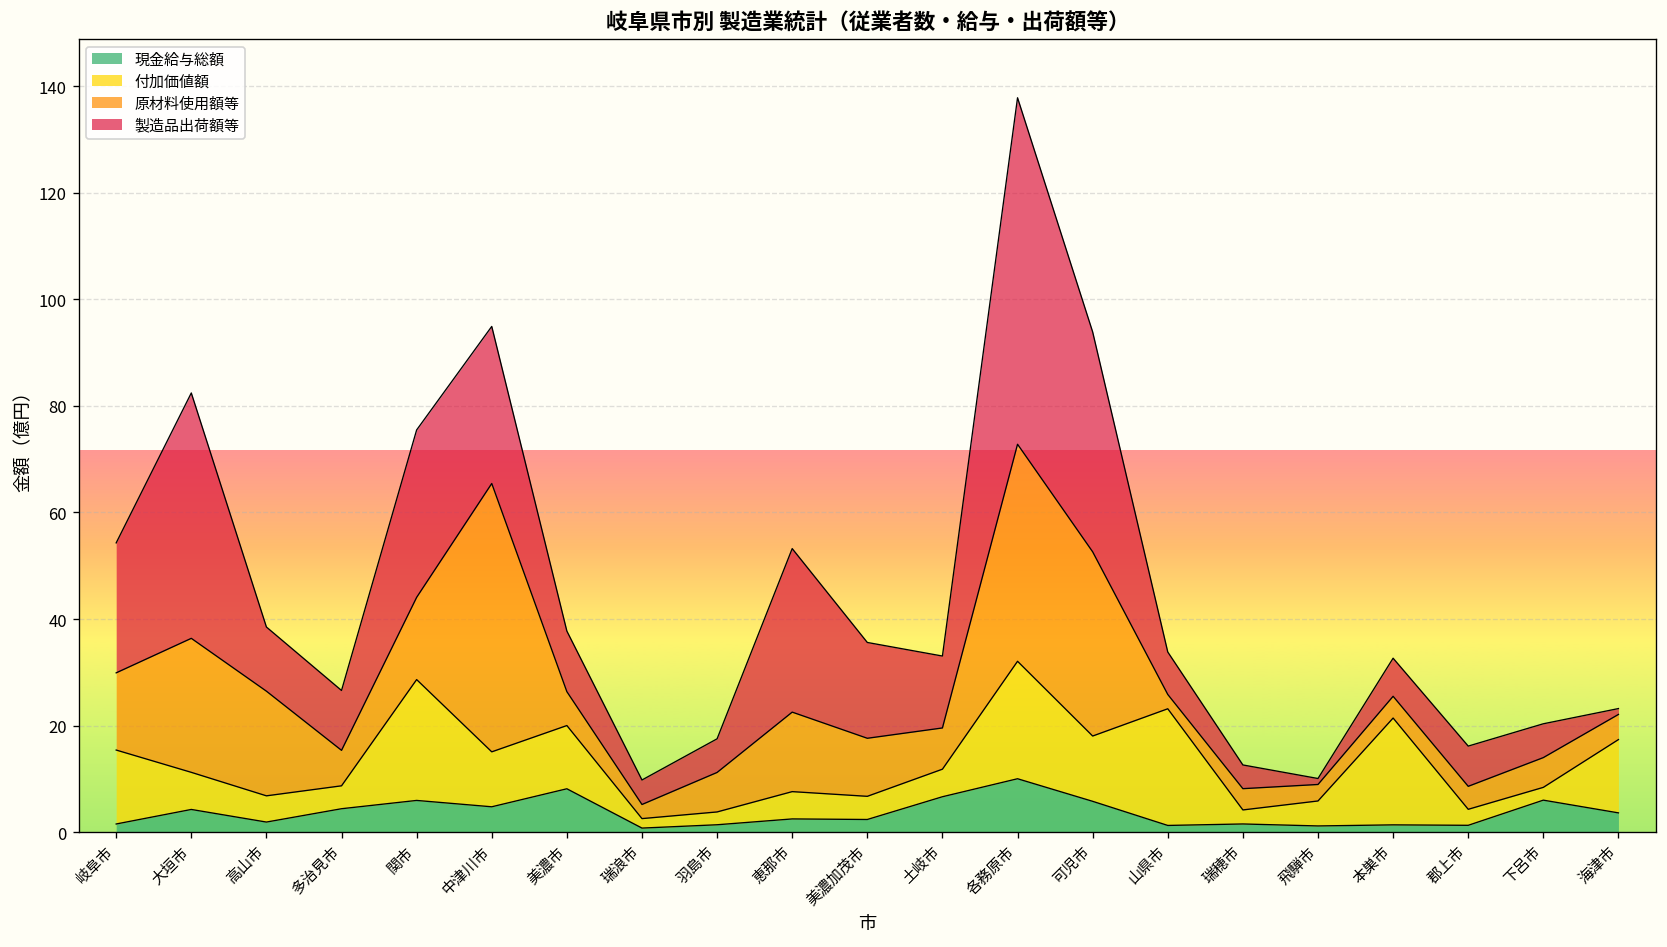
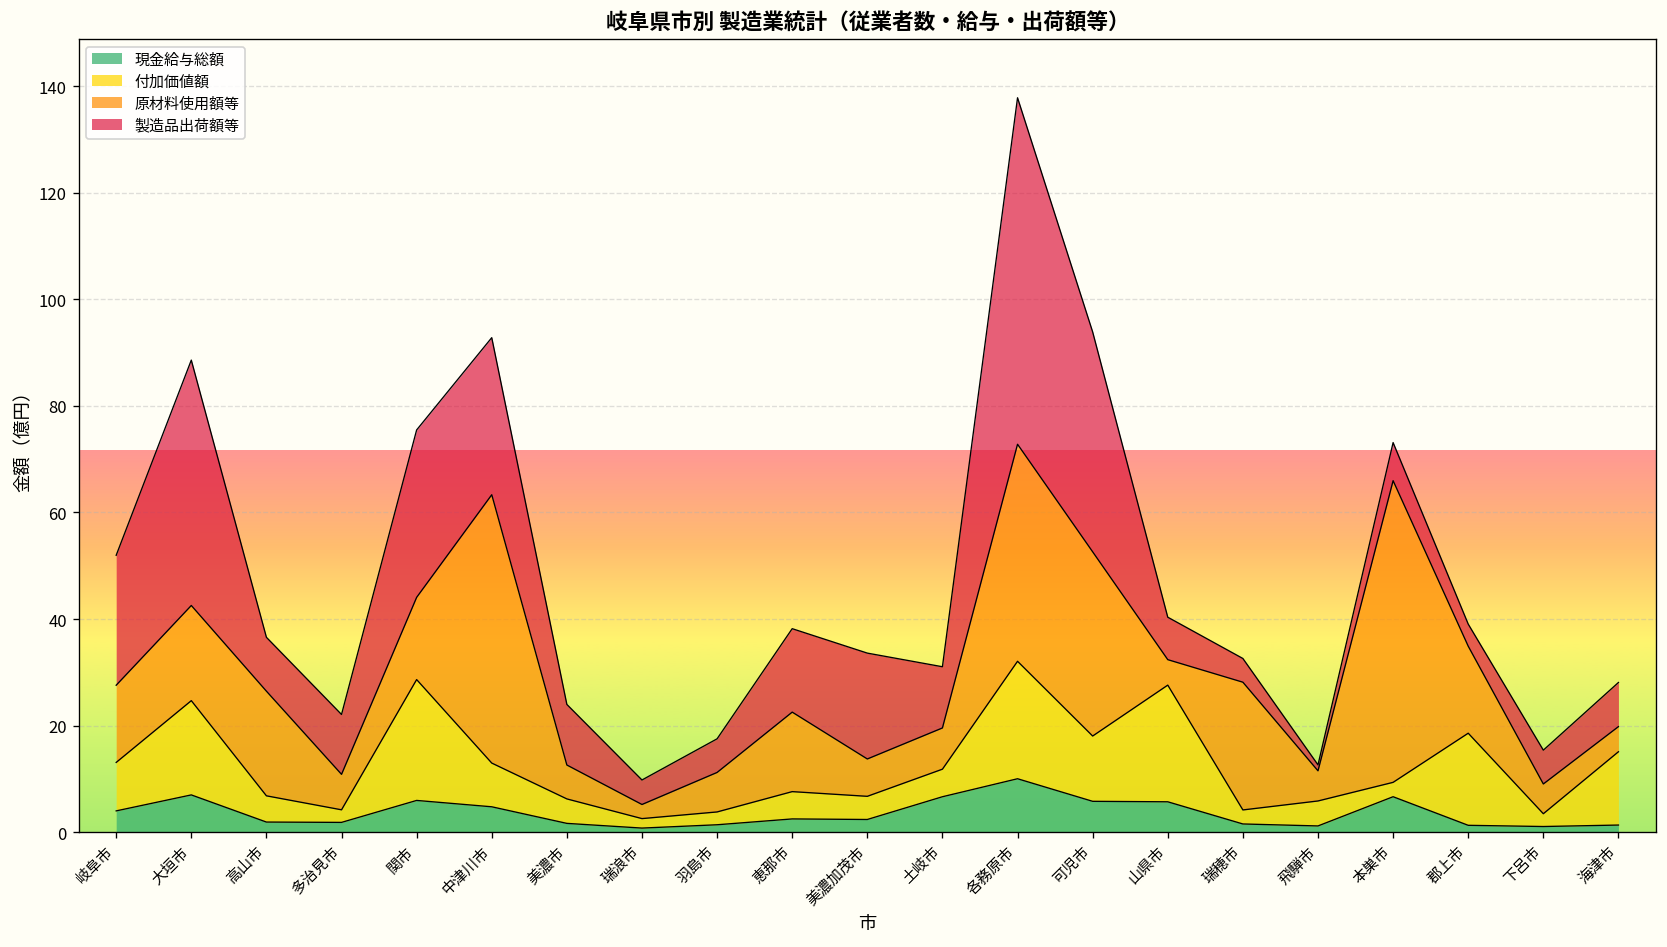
現金給与総額, 岐阜市: 2 -> 4
付加価値額, 岐阜市: 14 -> 9
現金給与総額, 大垣市: 4 -> 7
付加価値額, 大垣市: 7 -> 18
原材料使用額等, 大垣市: 25 -> 18
製造品出荷額等, 高山市: 12 -> 10
現金給与総額, 多治見市: 4 -> 2
付加価値額, 多治見市: 4 -> 2
付加価値額, 中津川市: 10 -> 8
現金給与総額, 美濃市: 8 -> 2
付加価値額, 美濃市: 12 -> 5
製造品出荷額等, 恵那市: 31 -> 16
原材料使用額等, 美濃加茂市: 11 -> 7
製造品出荷額等, 美濃加茂市: 18 -> 20
製造品出荷額等, 土岐市: 13 -> 11
現金給与総額, 山県市: 1 -> 6
原材料使用額等, 山県市: 3 -> 5
原材料使用額等, 瑞穂市: 4 -> 24
原材料使用額等, 飛騨市: 3 -> 6
現金給与総額, 本巣市: 1 -> 7
付加価値額, 本巣市: 20 -> 3
原材料使用額等, 本巣市: 4 -> 57
付加価値額, 郡上市: 3 -> 17
原材料使用額等, 郡上市: 4 -> 16
製造品出荷額等, 郡上市: 8 -> 4
現金給与総額, 下呂市: 6 -> 1
現金給与総額, 海津市: 4 -> 1
製造品出荷額等, 海津市: 1 -> 8
